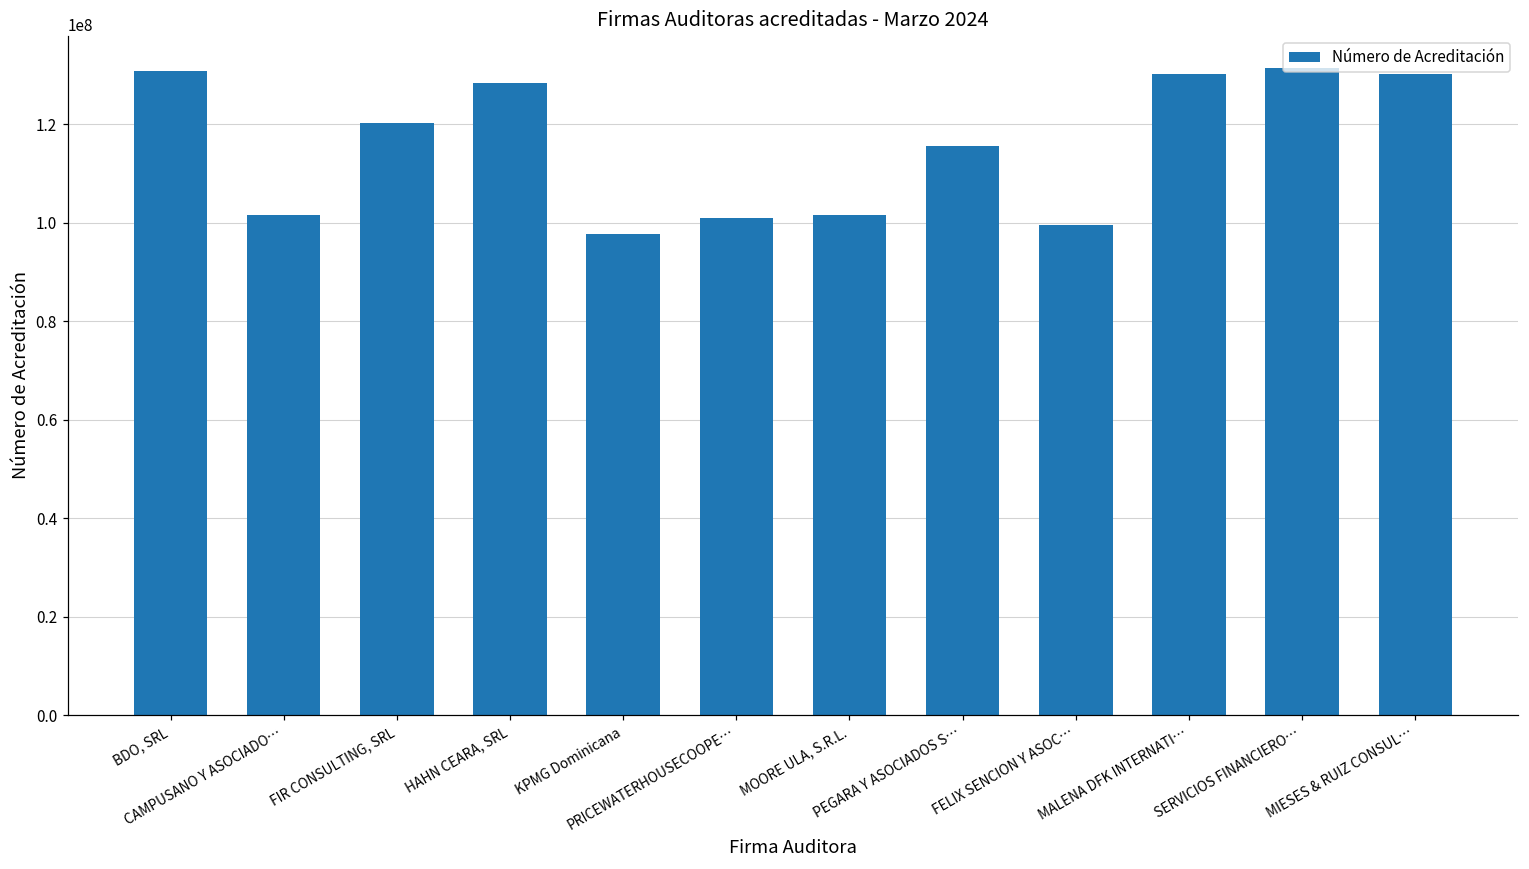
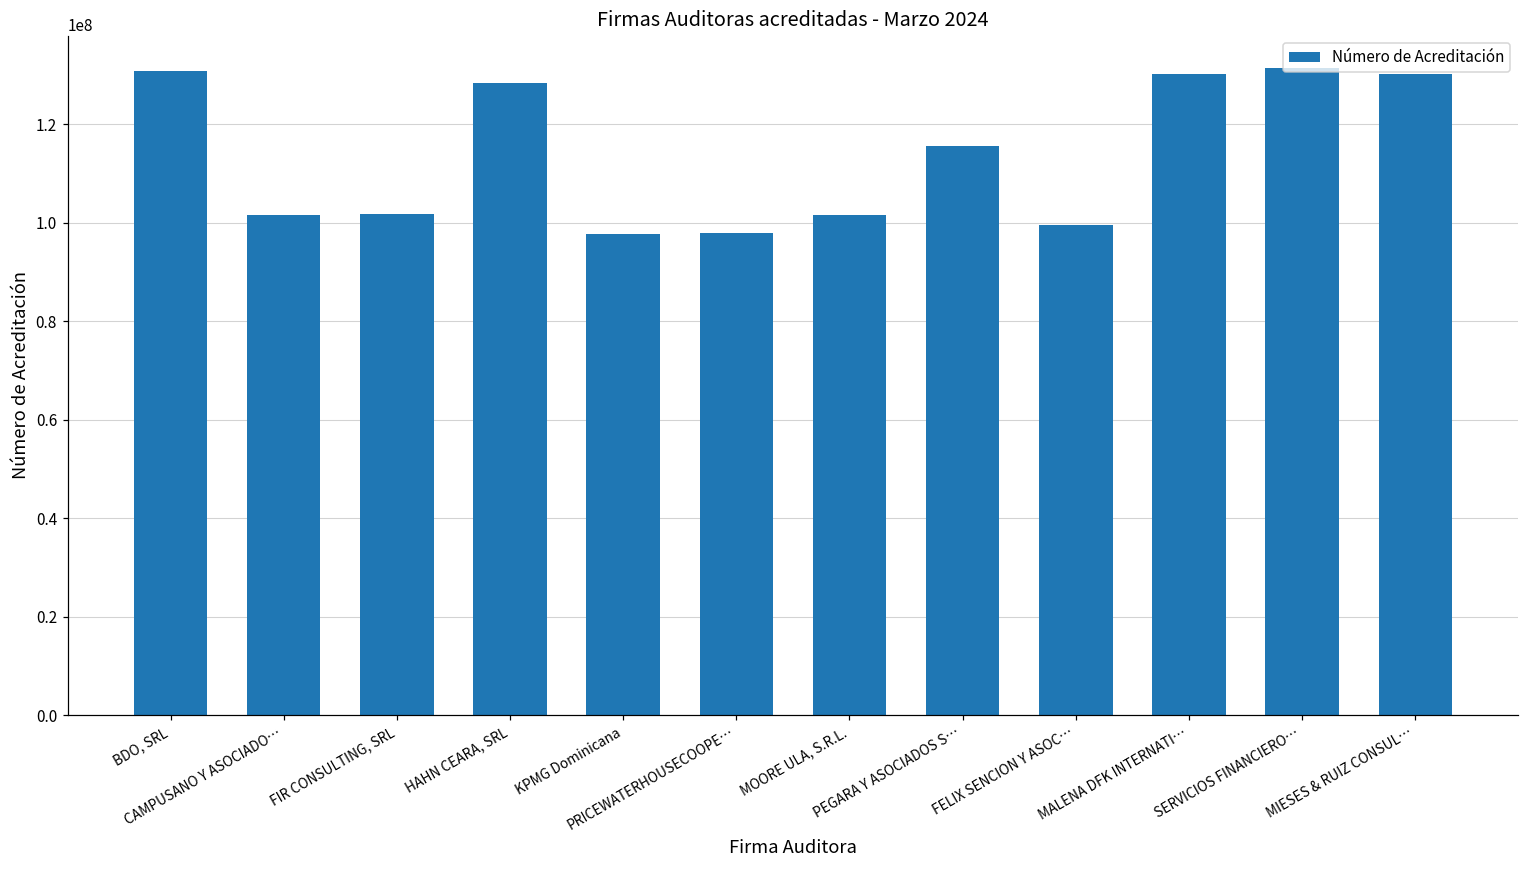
FIR CONSULTING, SRL: 120000000 -> 102000000
PRICEWATERHOUSECOOPE…: 101000000 -> 98000000
